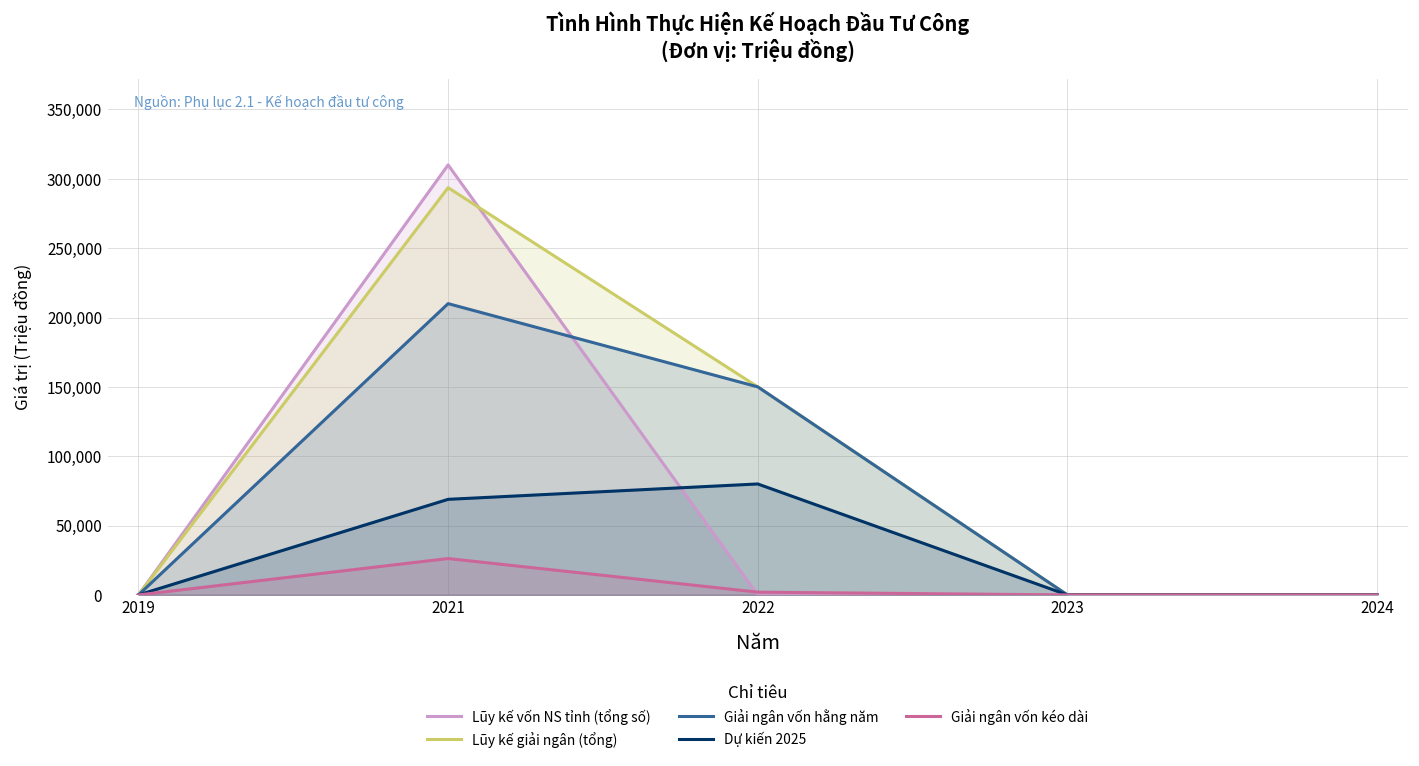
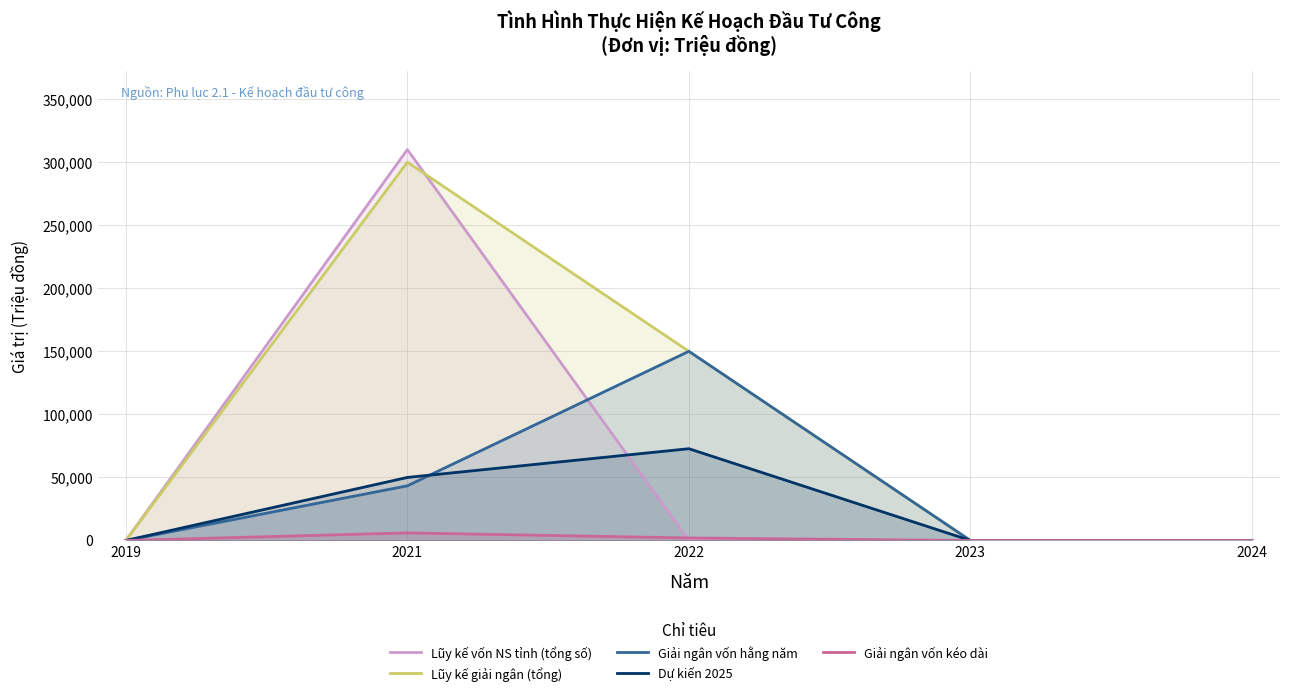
Lũy kế giải ngân (tổng), 2021: 294,000 -> 300,000
Giải ngân vốn hằng năm, 2021: 210,000 -> 43,000
Dự kiến 2025, 2021: 69,000 -> 50,000
Giải ngân vốn kéo dài, 2021: 26,000 -> 6,000
Dự kiến 2025, 2022: 80,000 -> 73,000
